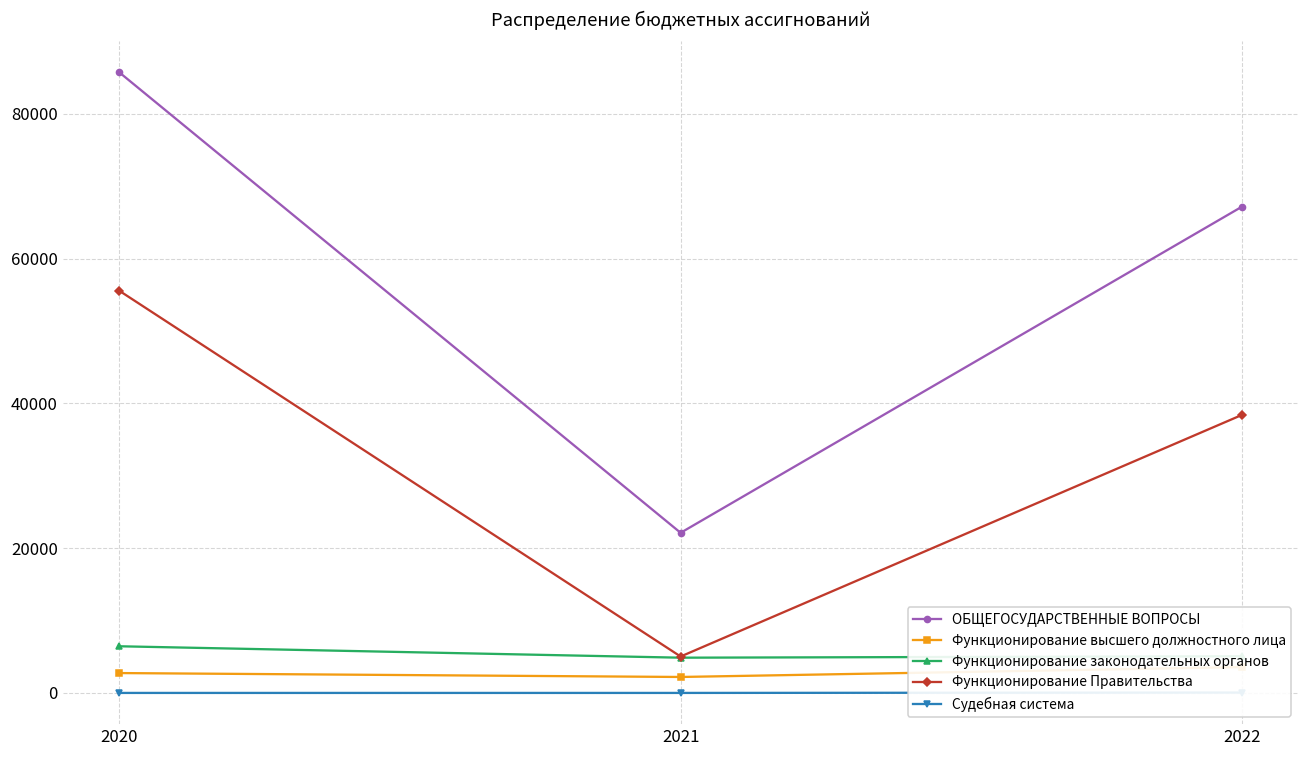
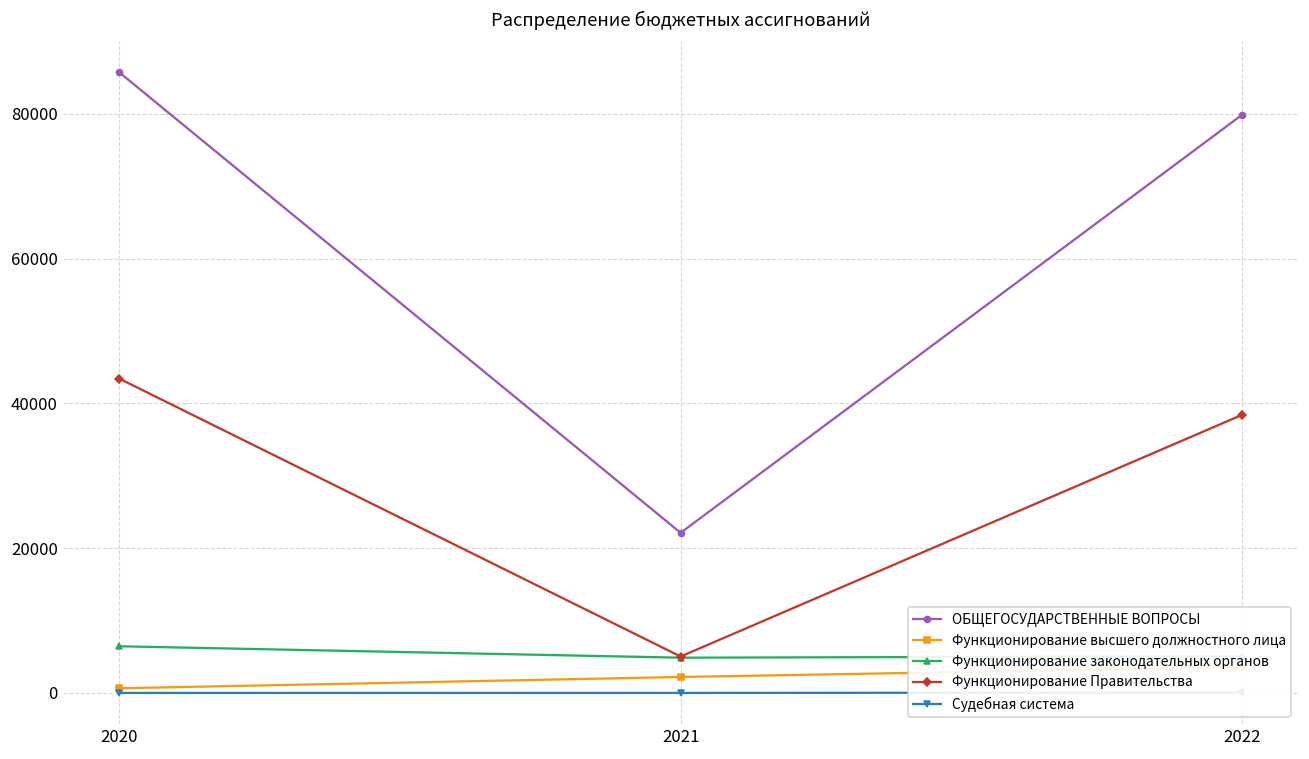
Функционирование высшего должностного лица, 2020: 3000 -> 1000
Функционирование Правительства, 2020: 56000 -> 43000
ОБЩЕГОСУДАРСТВЕННЫЕ ВОПРОСЫ, 2022: 67000 -> 80000
